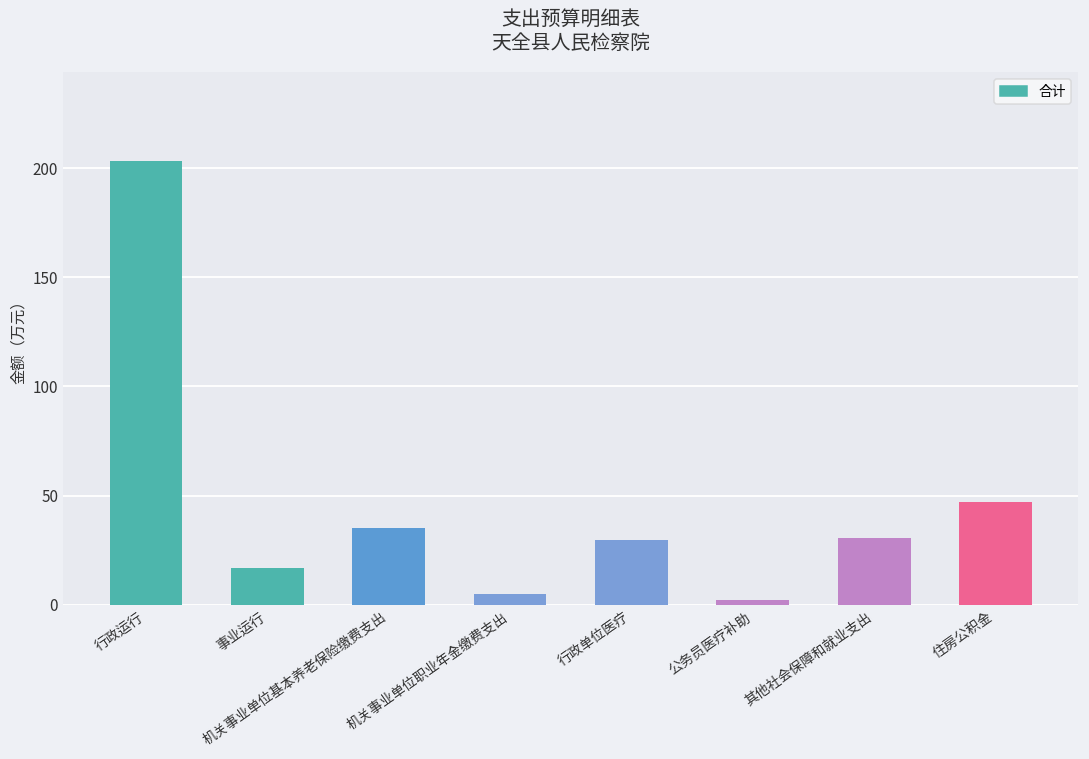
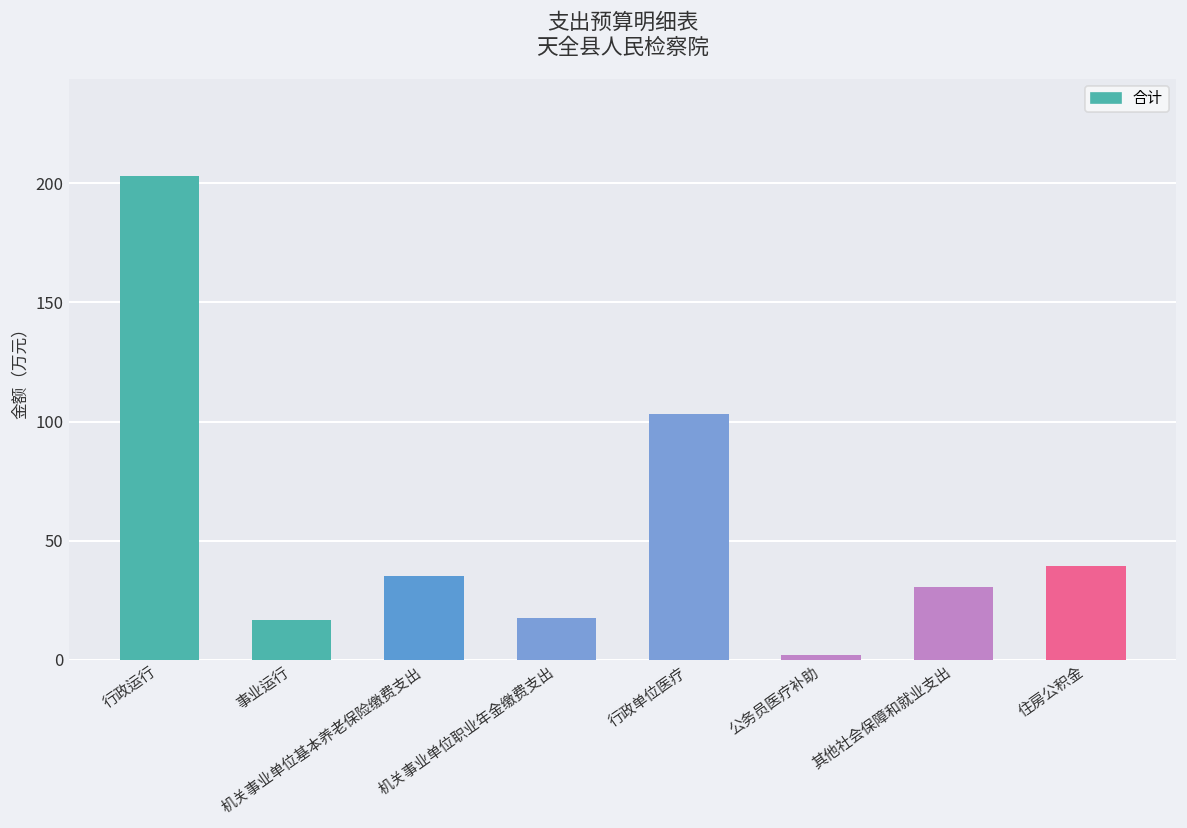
机关事业单位职业年金缴费支出: 5 -> 18
行政单位医疗: 30 -> 103
住房公积金: 47 -> 39
